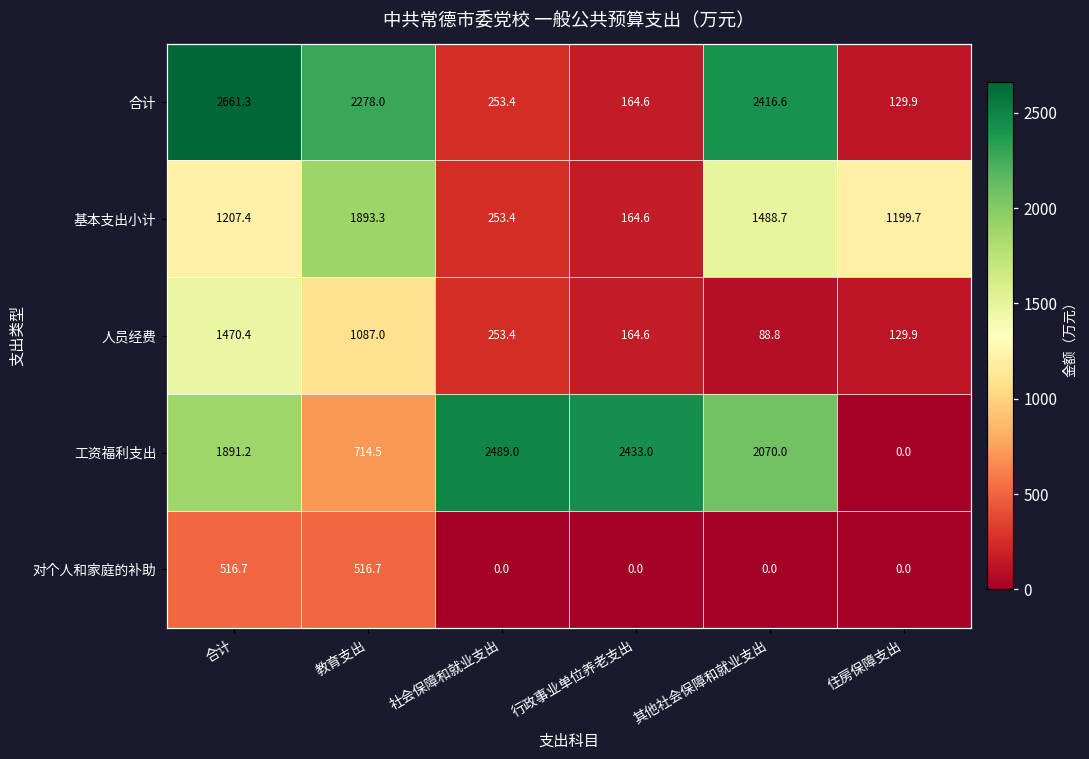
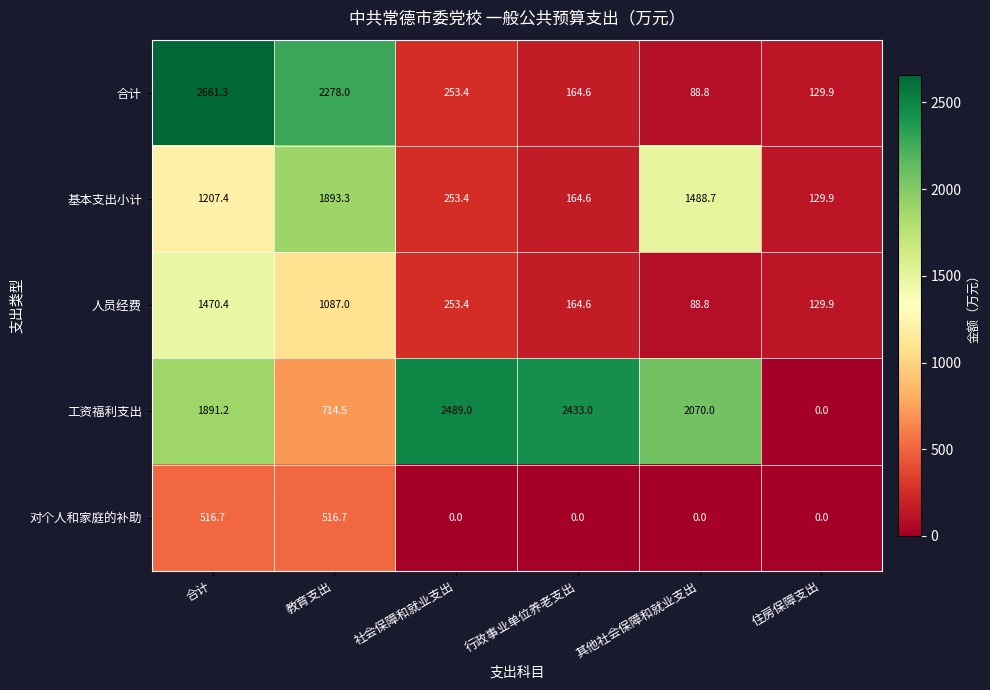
合计, 其他社会保障和就业支出: 2416.6 -> 88.8
基本支出小计, 住房保障支出: 1199.7 -> 129.9
